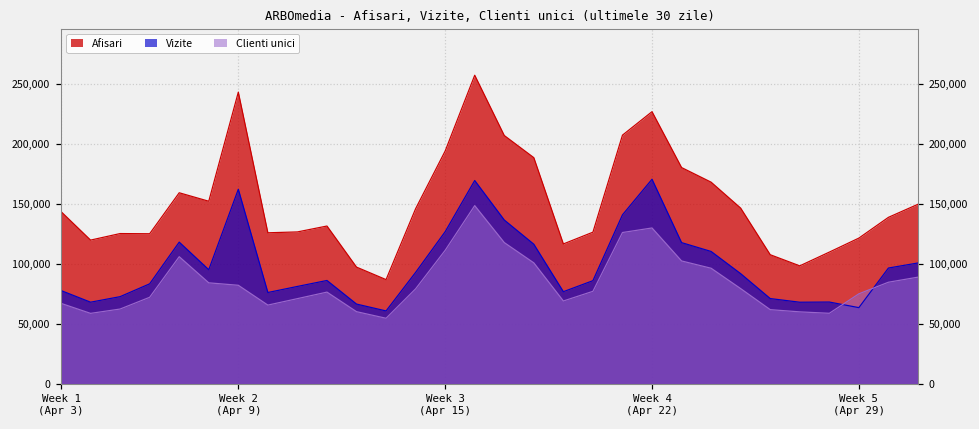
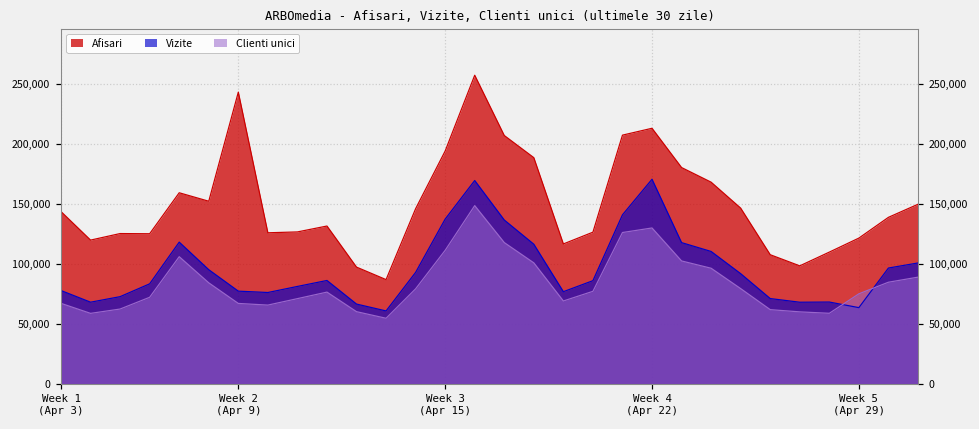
Vizite, Week 2 (Apr 9): 162,000 -> 77,000
Clienti unici, Week 2 (Apr 9): 82,000 -> 67,000
Vizite, Week 3 (Apr 15): 127,000 -> 137,000
Afisari, Week 4 (Apr 22): 227,000 -> 213,000
